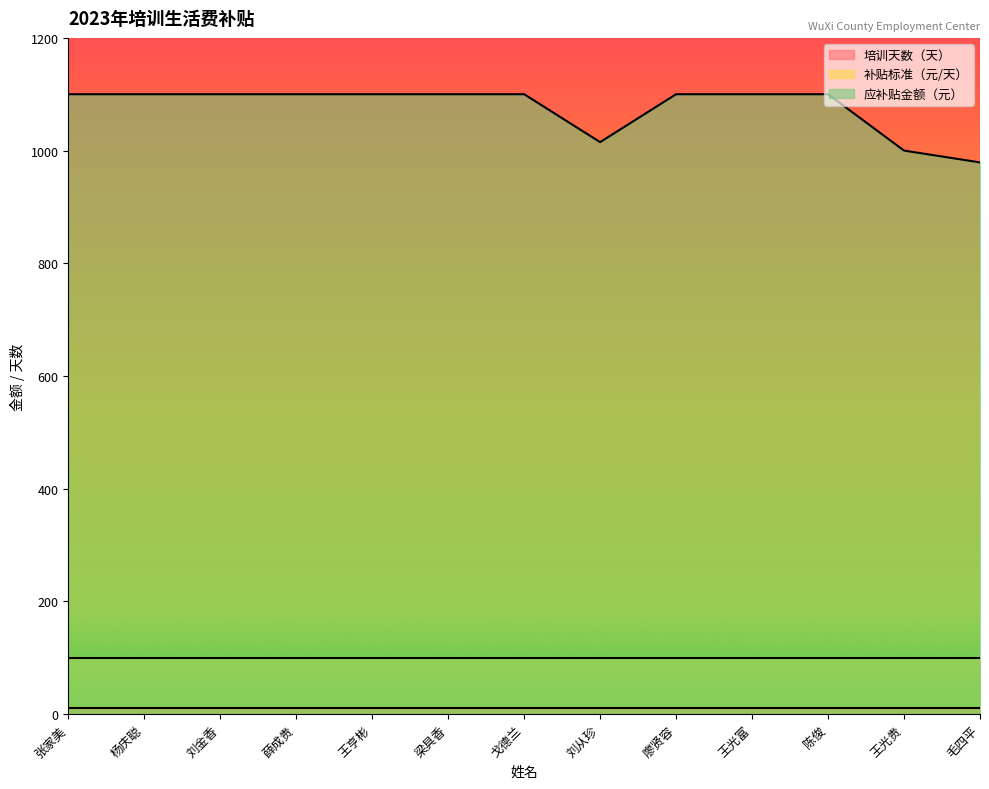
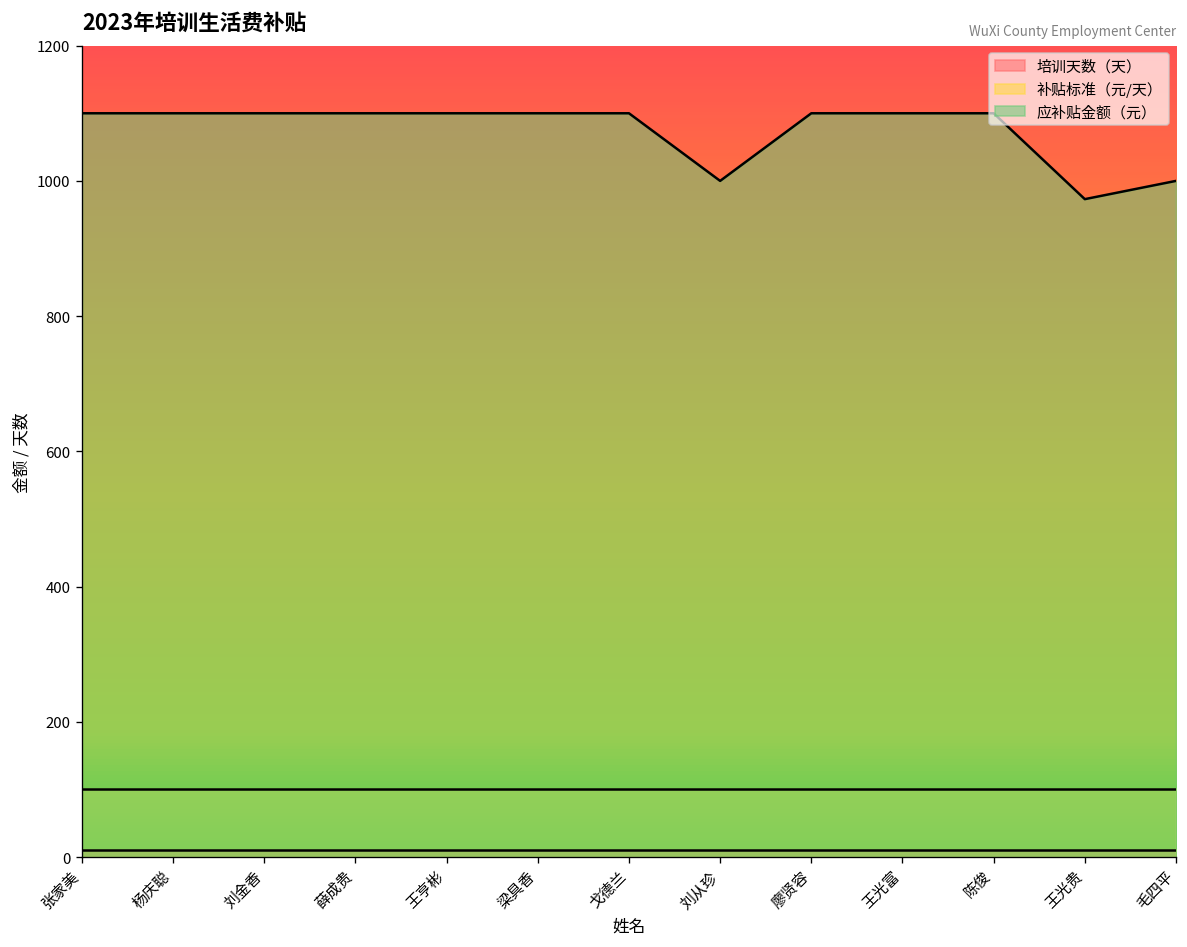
应补贴金额（元）, 刘从珍: 1020 -> 1000
应补贴金额（元）, 王光贵: 1000 -> 970
应补贴金额（元）, 毛四平: 980 -> 1000
